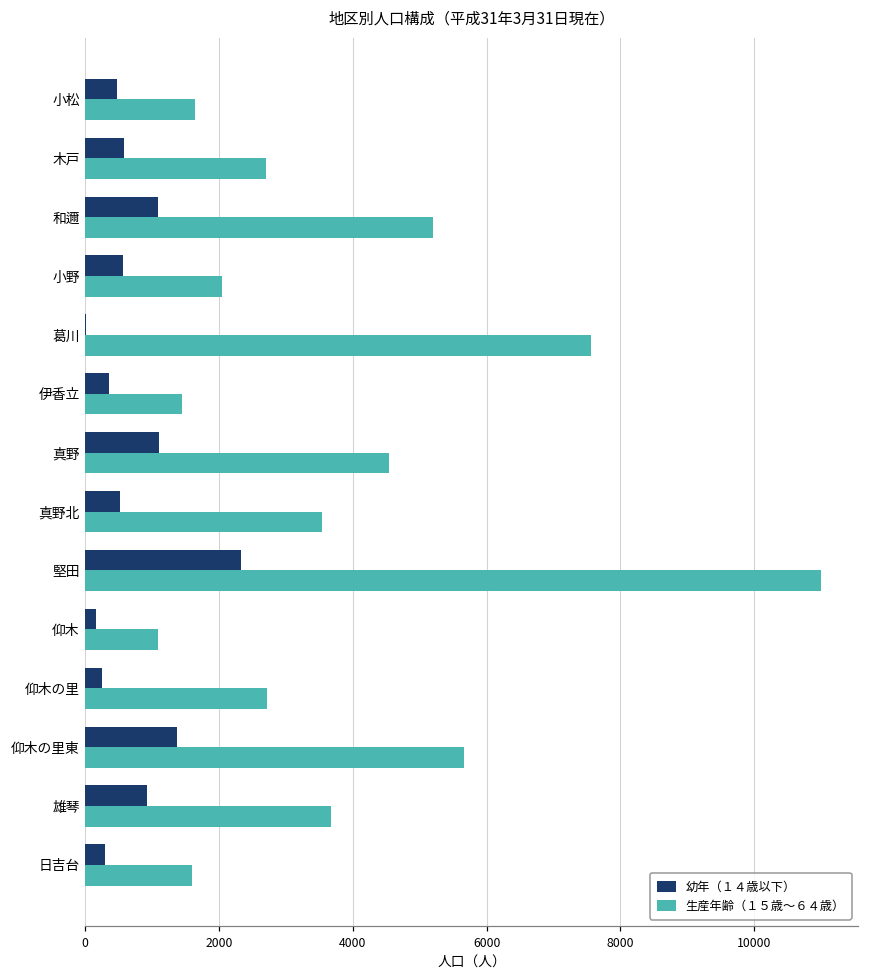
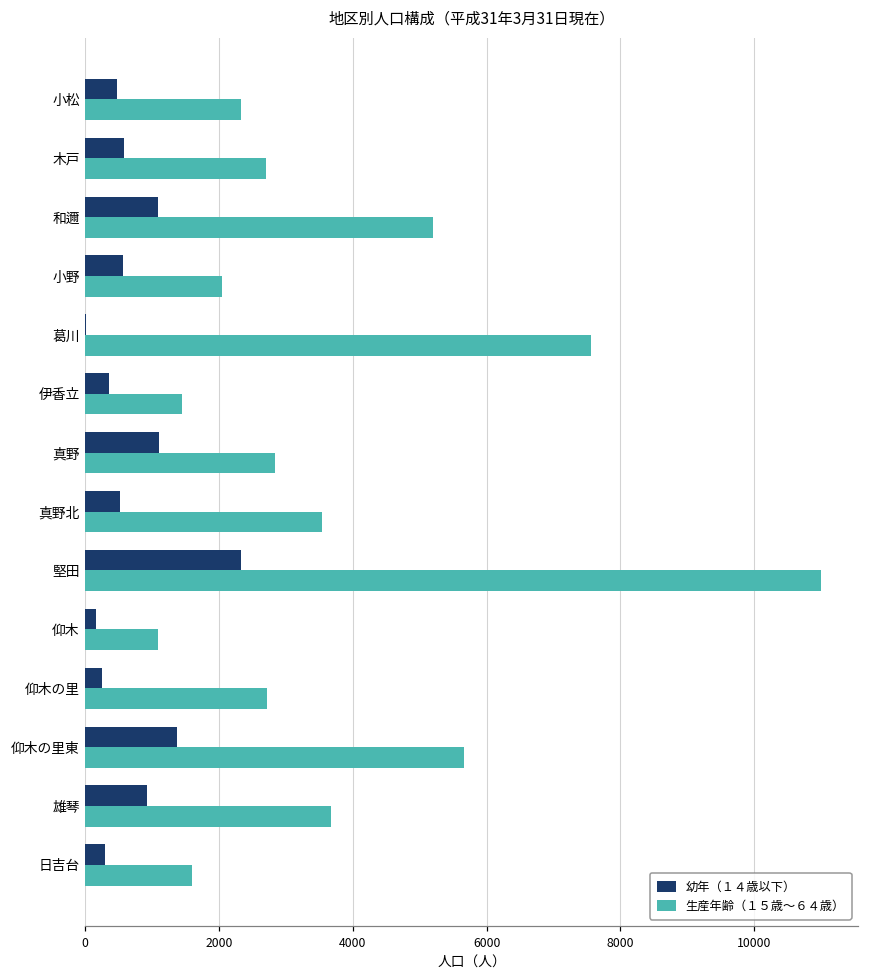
生産年齢（１５歳～６４歳）, 小松: 1600 -> 2300
生産年齢（１５歳～６４歳）, 真野: 4500 -> 2800
